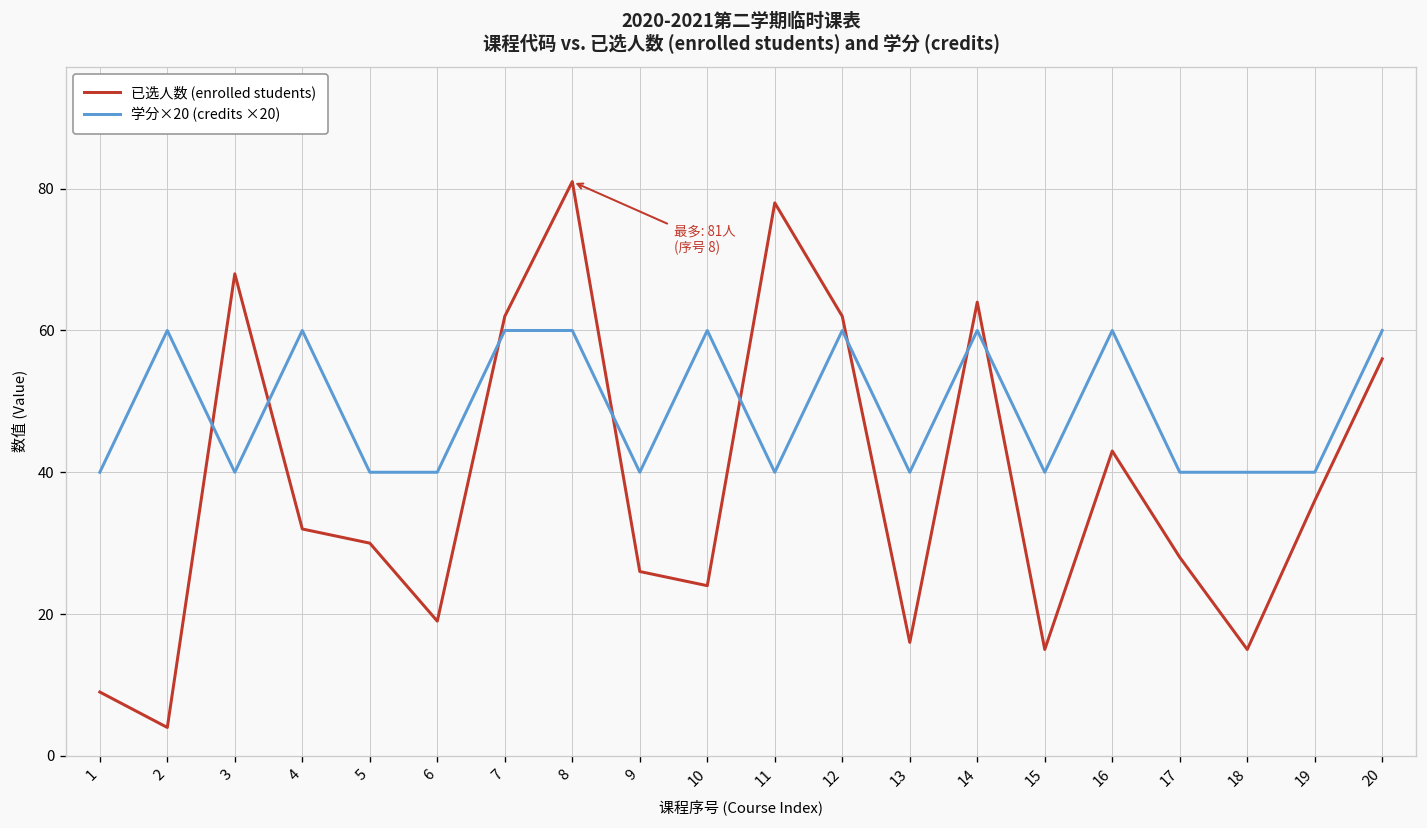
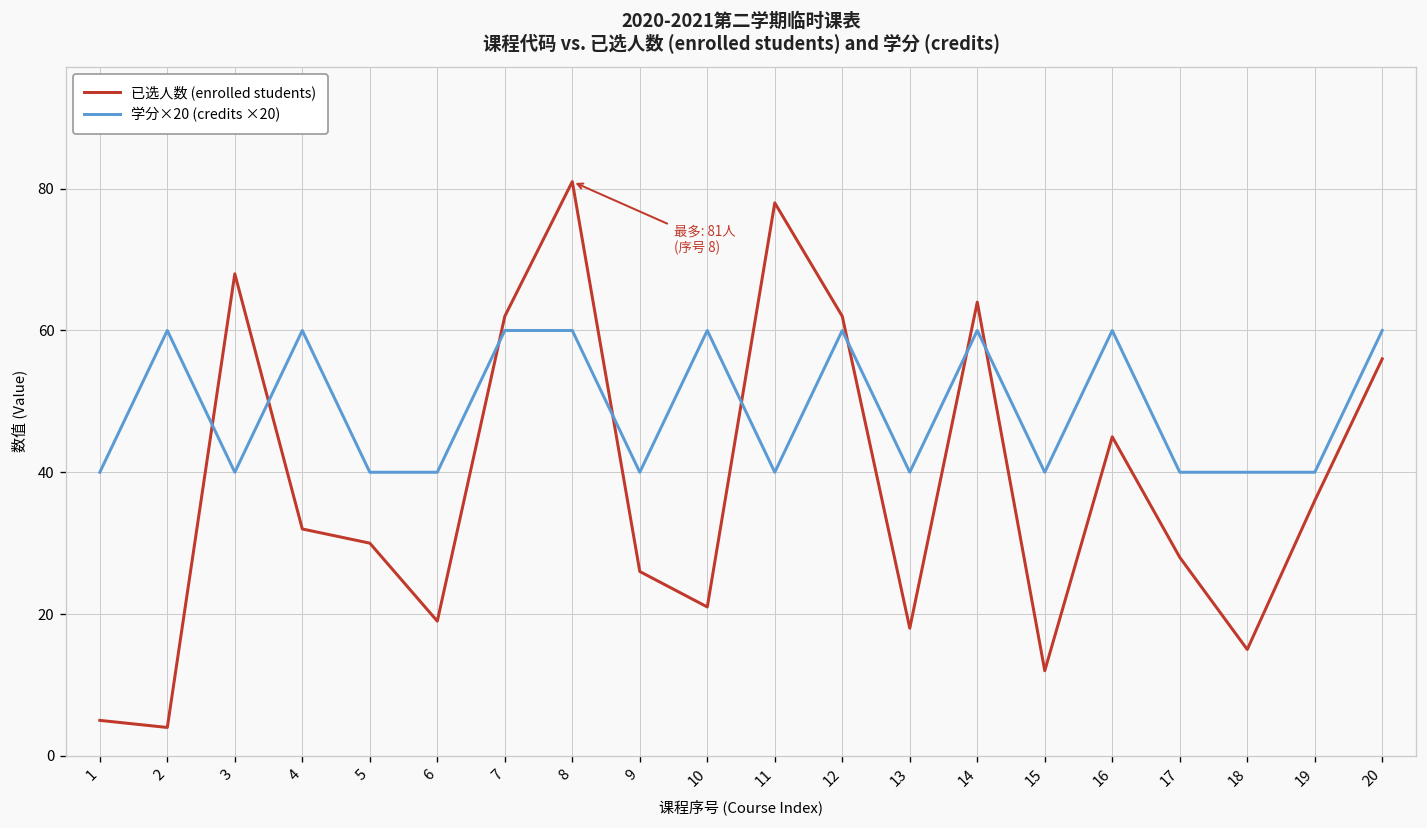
已选人数 (enrolled students), 1: 9 -> 5
已选人数 (enrolled students), 10: 24 -> 21
已选人数 (enrolled students), 13: 16 -> 18
已选人数 (enrolled students), 15: 15 -> 12
已选人数 (enrolled students), 16: 43 -> 45
